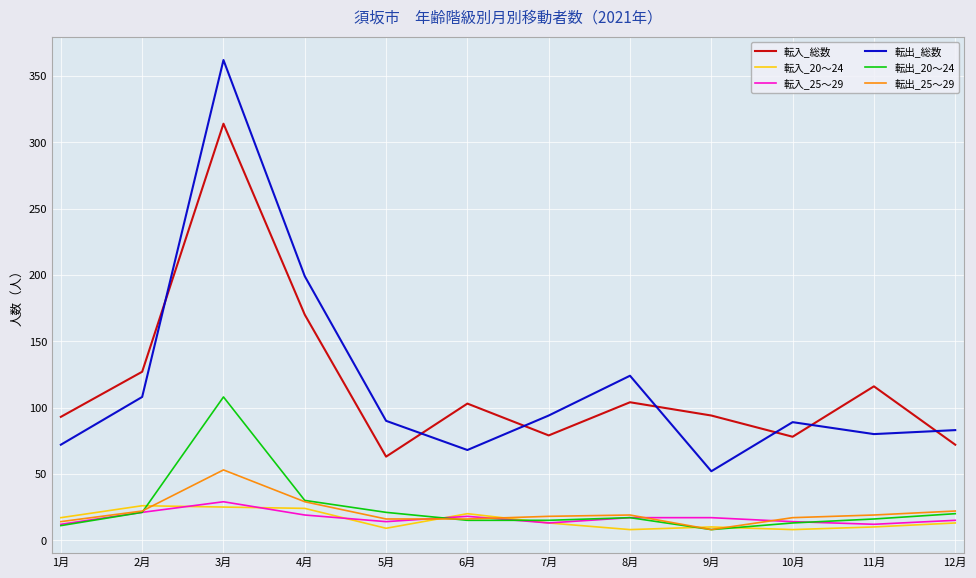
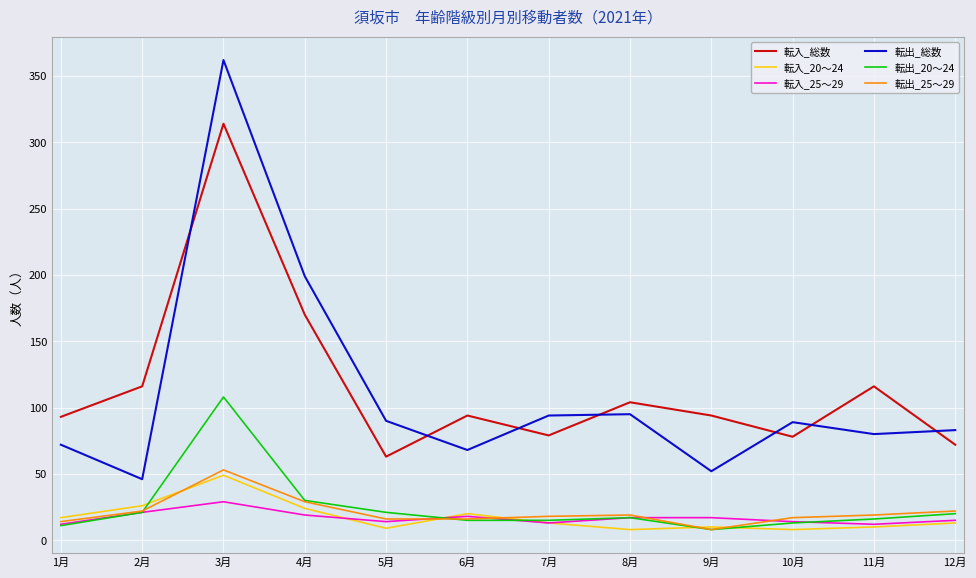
転入_総数, 2月: 127 -> 116
転出_総数, 2月: 108 -> 46
転入_20～24, 3月: 25 -> 49
転入_総数, 6月: 103 -> 94
転出_総数, 8月: 124 -> 95
